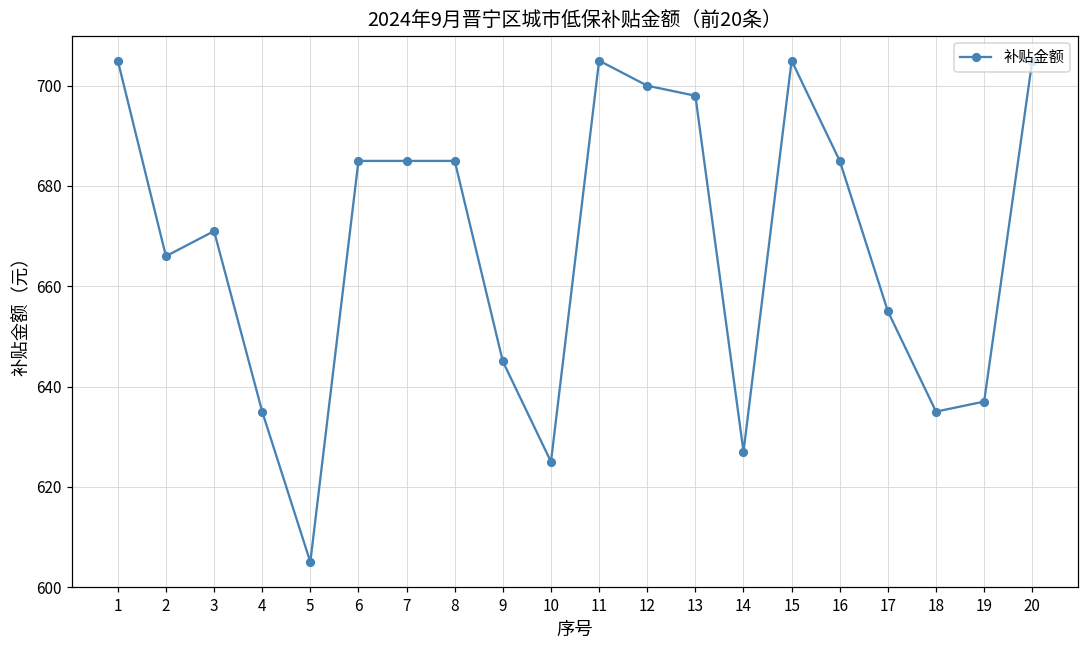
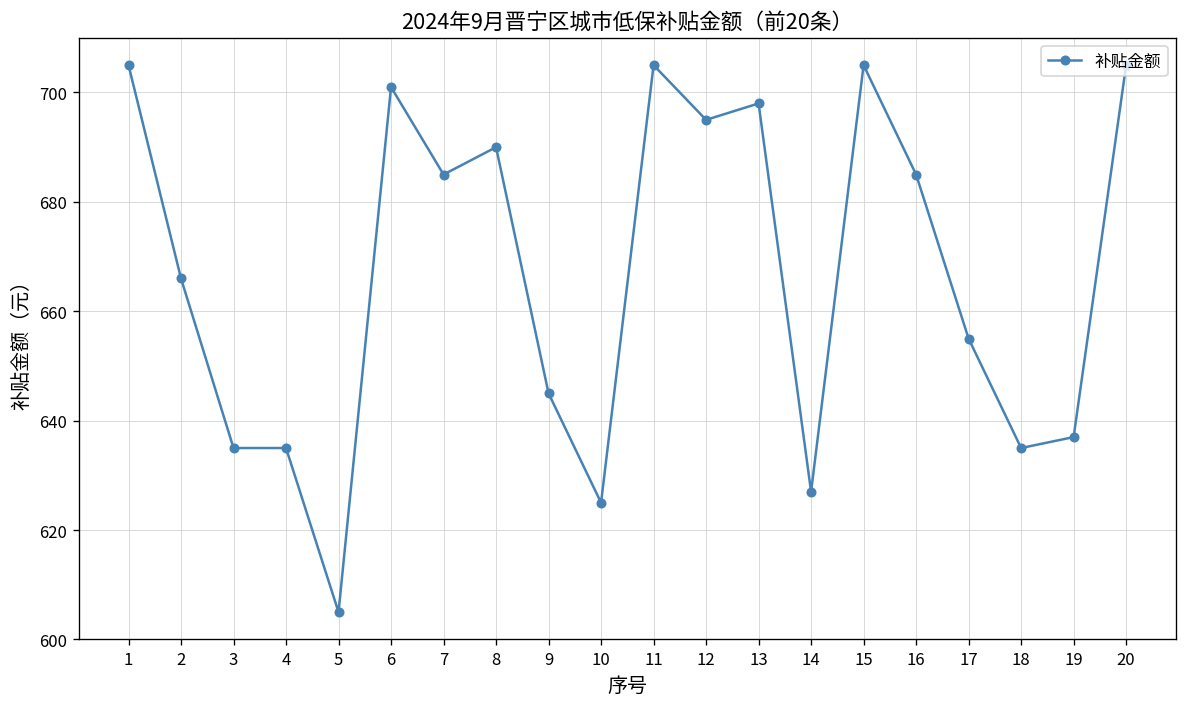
3: 671 -> 635
6: 685 -> 701
8: 685 -> 690
12: 700 -> 695
